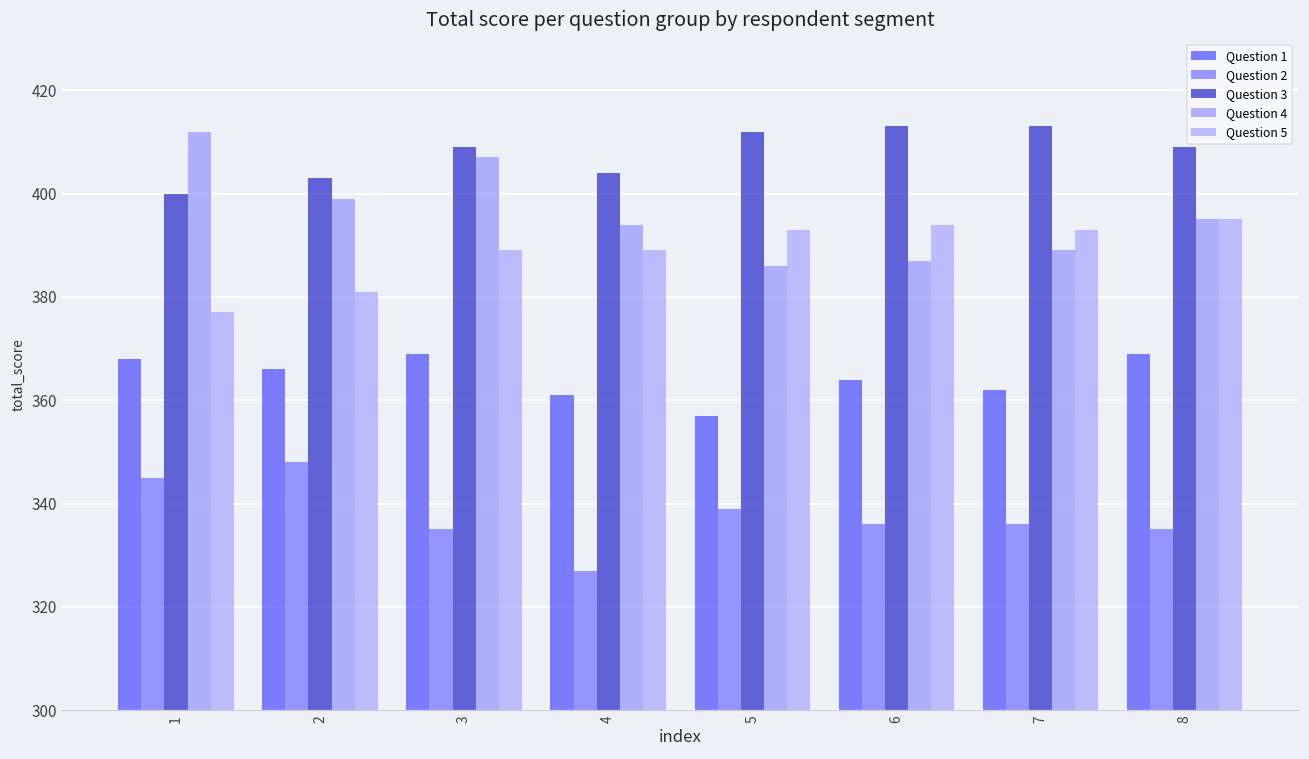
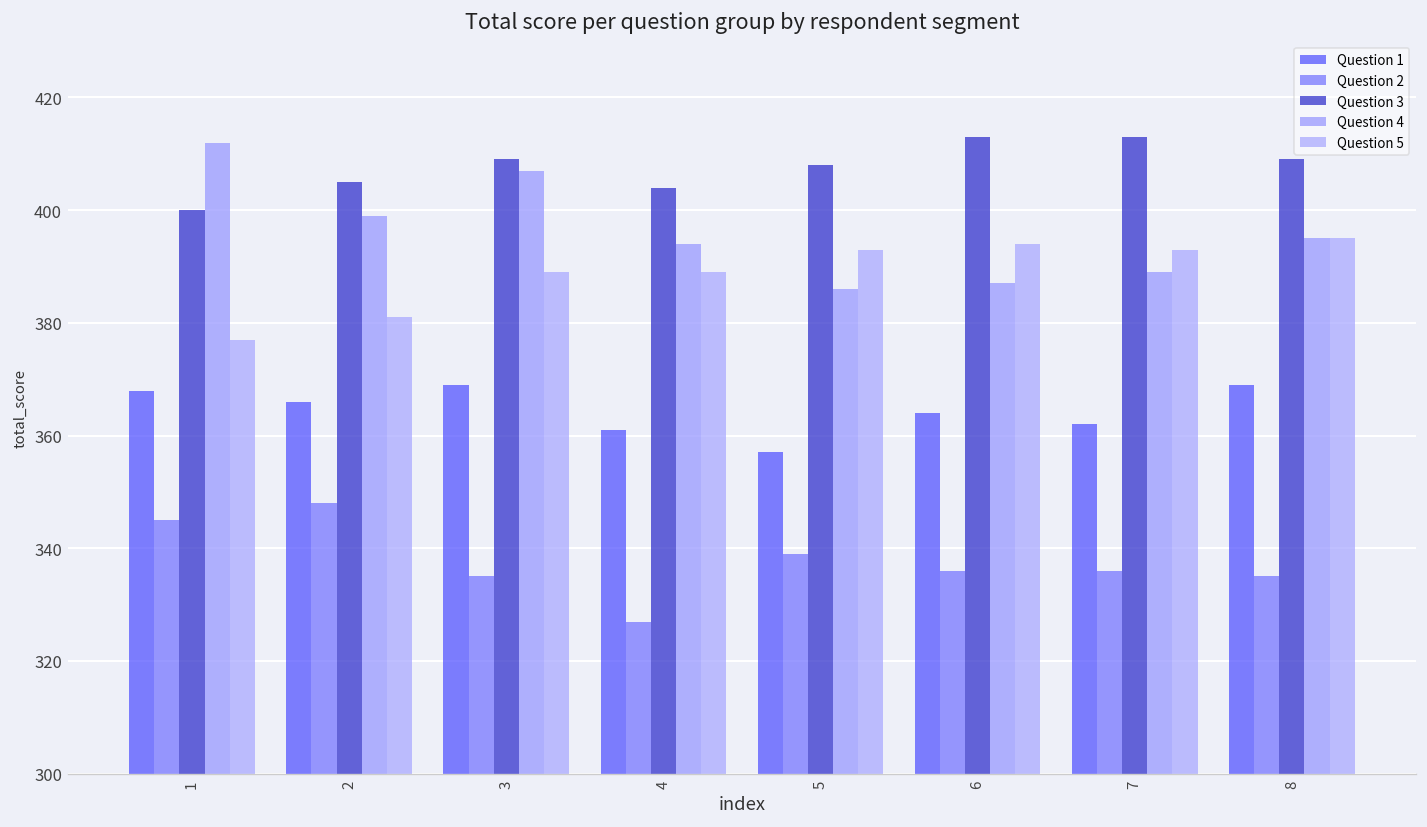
Question 3, 2: 403 -> 405
Question 3, 5: 412 -> 408
